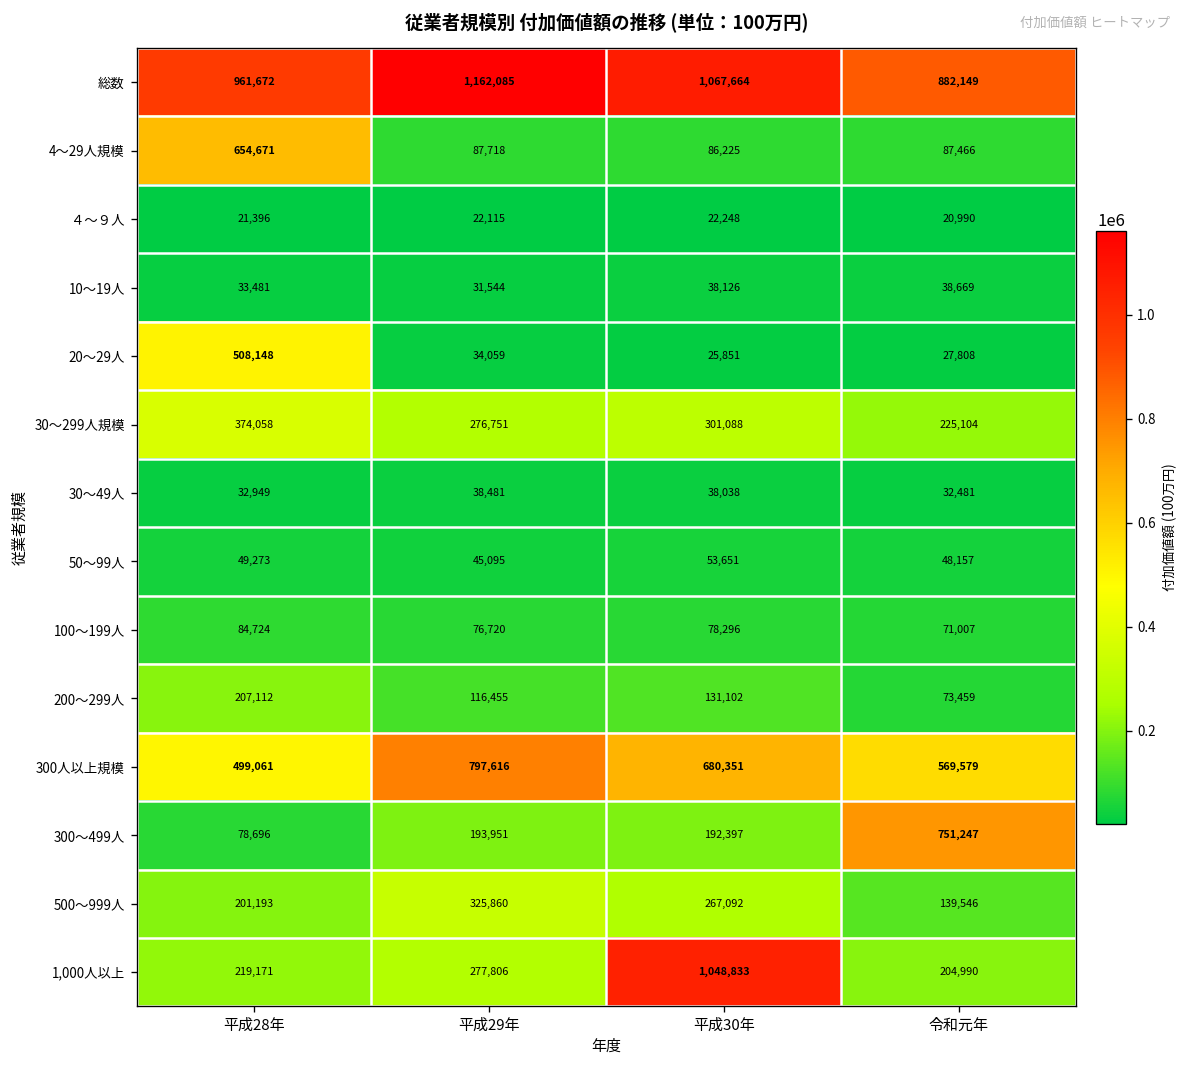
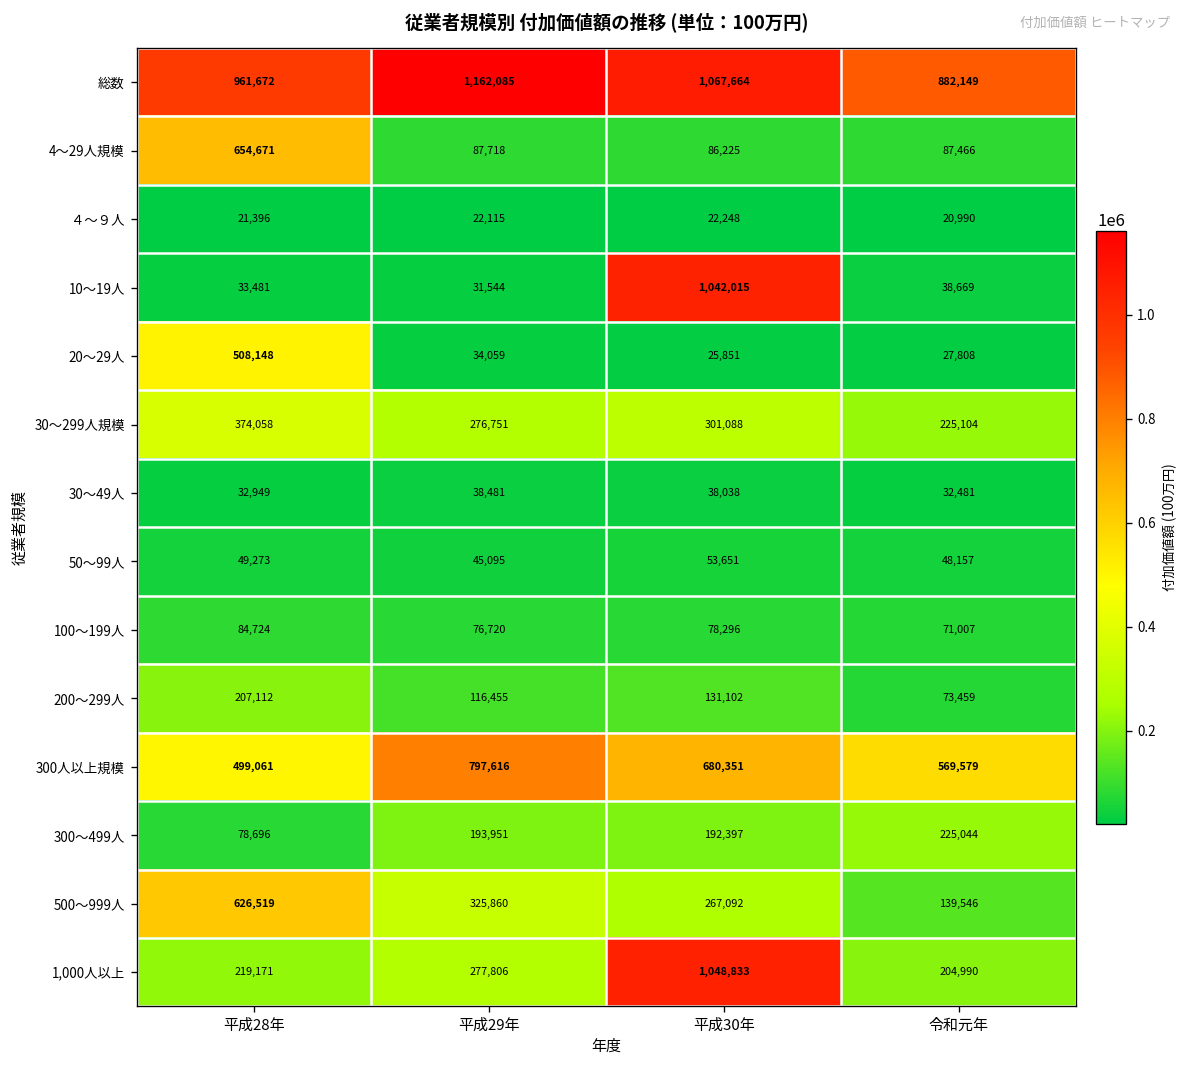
10～19人, 平成30年: 38,126 -> 1,042,015
300～499人, 令和元年: 751,247 -> 225,044
500～999人, 平成28年: 201,193 -> 626,519
